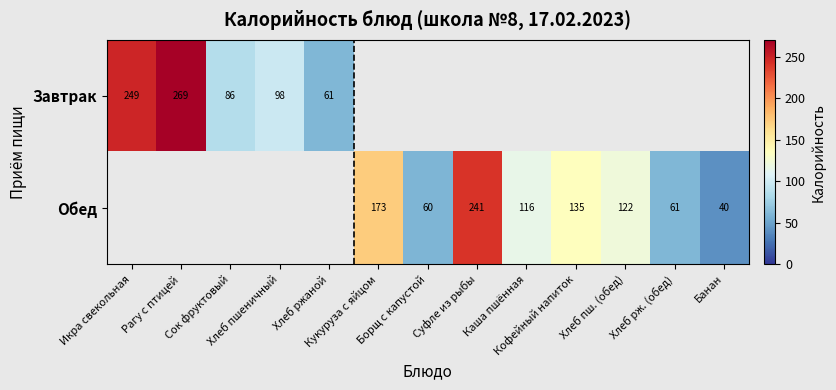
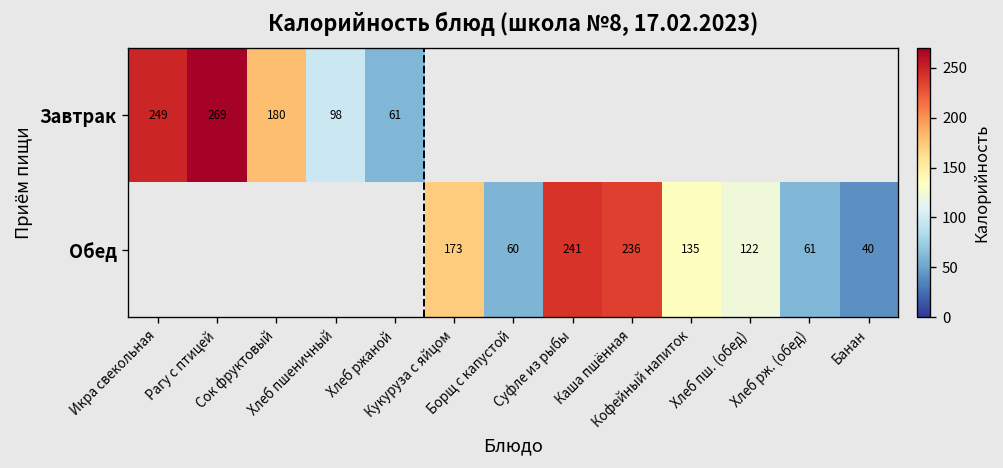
Завтрак, Сок фруктовый: 86 -> 180
Обед, Каша пшённая: 116 -> 236
